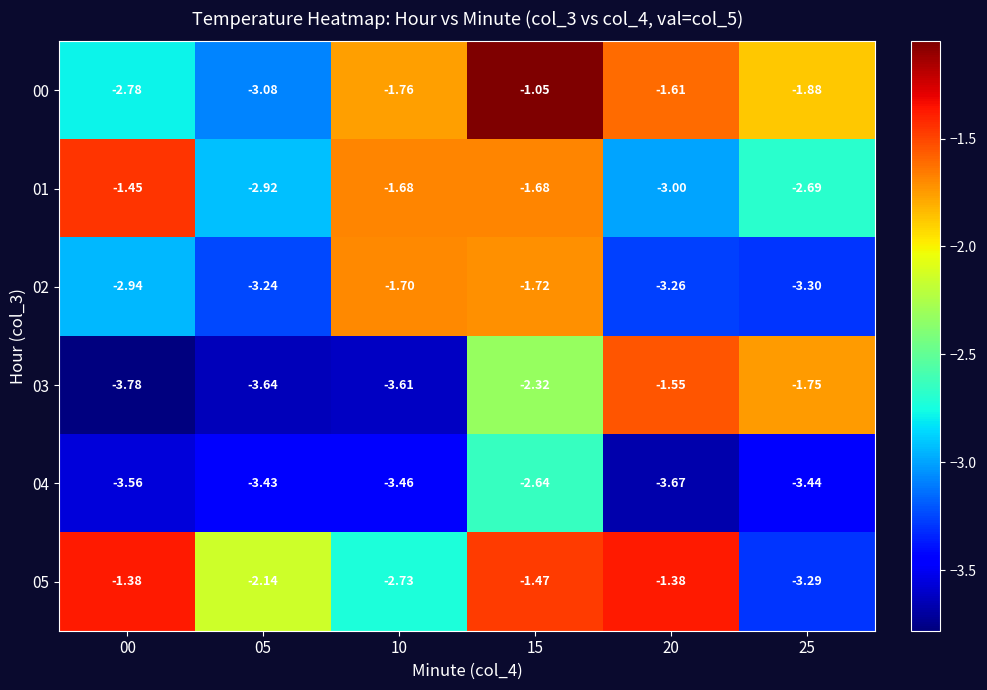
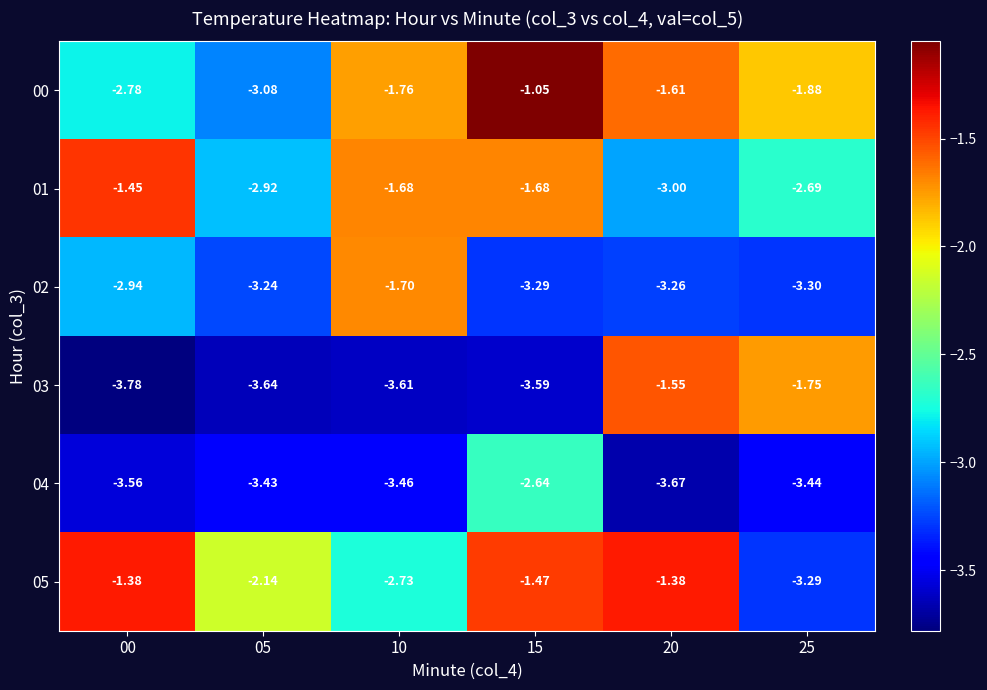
02, 15: -1.72 -> -3.29
03, 15: -2.32 -> -3.59
